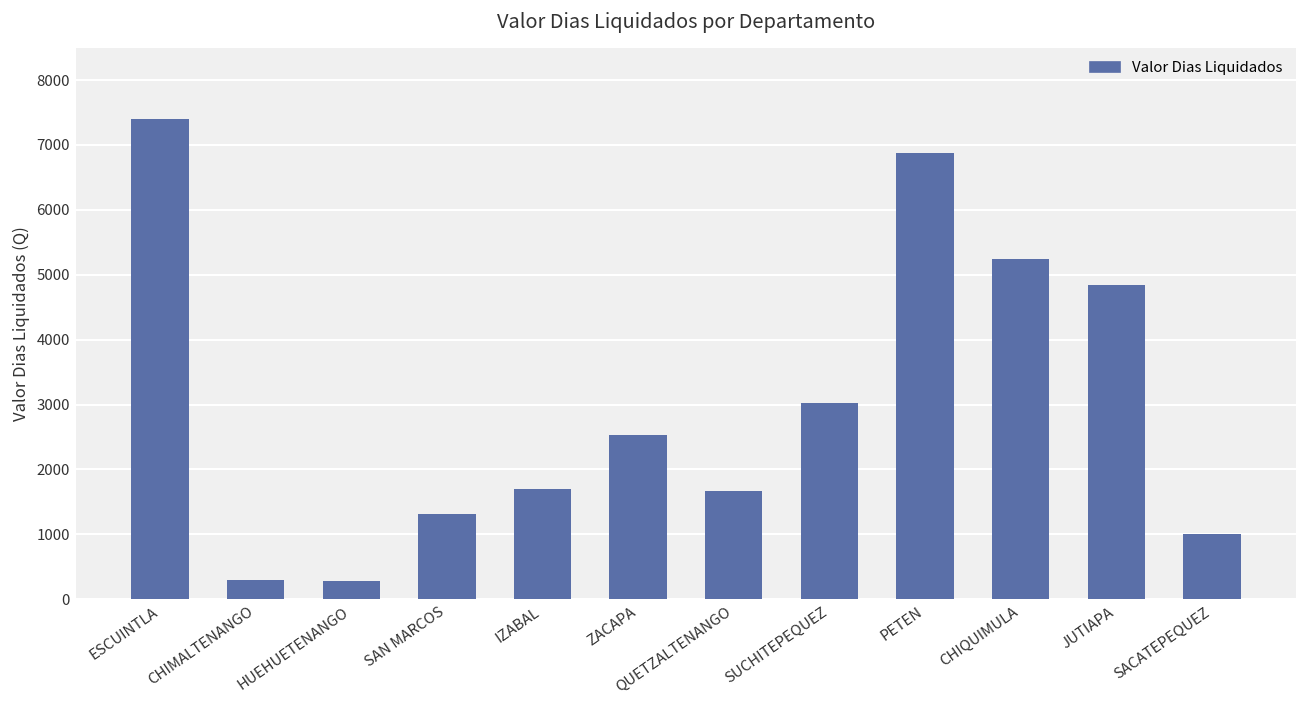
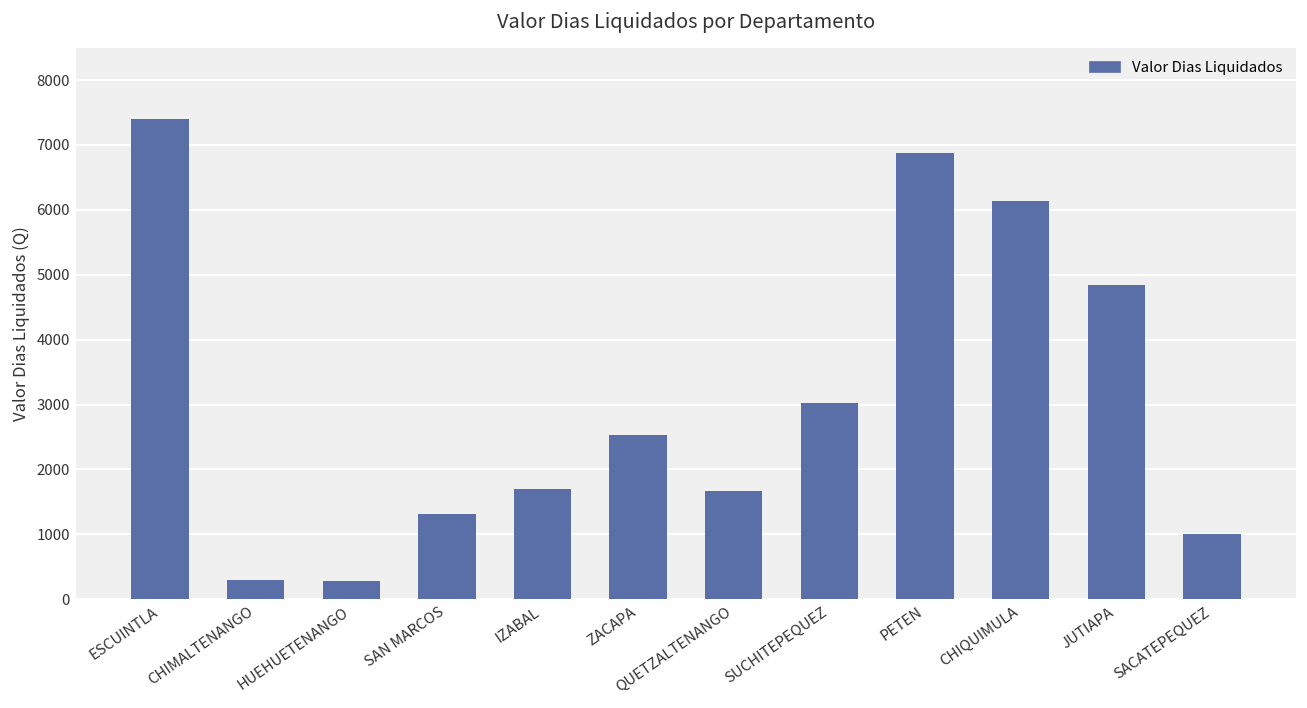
CHIQUIMULA: 5200 -> 6100
